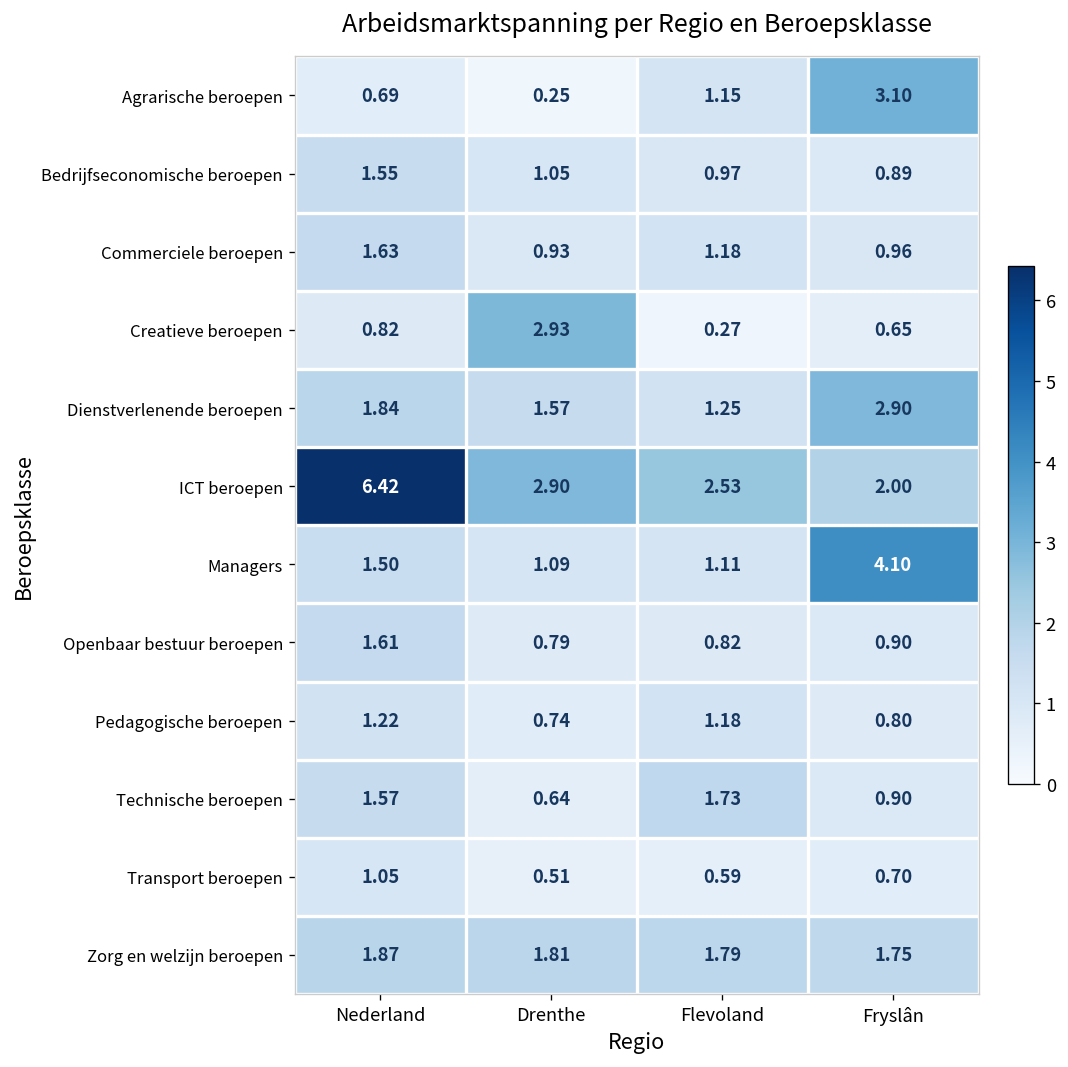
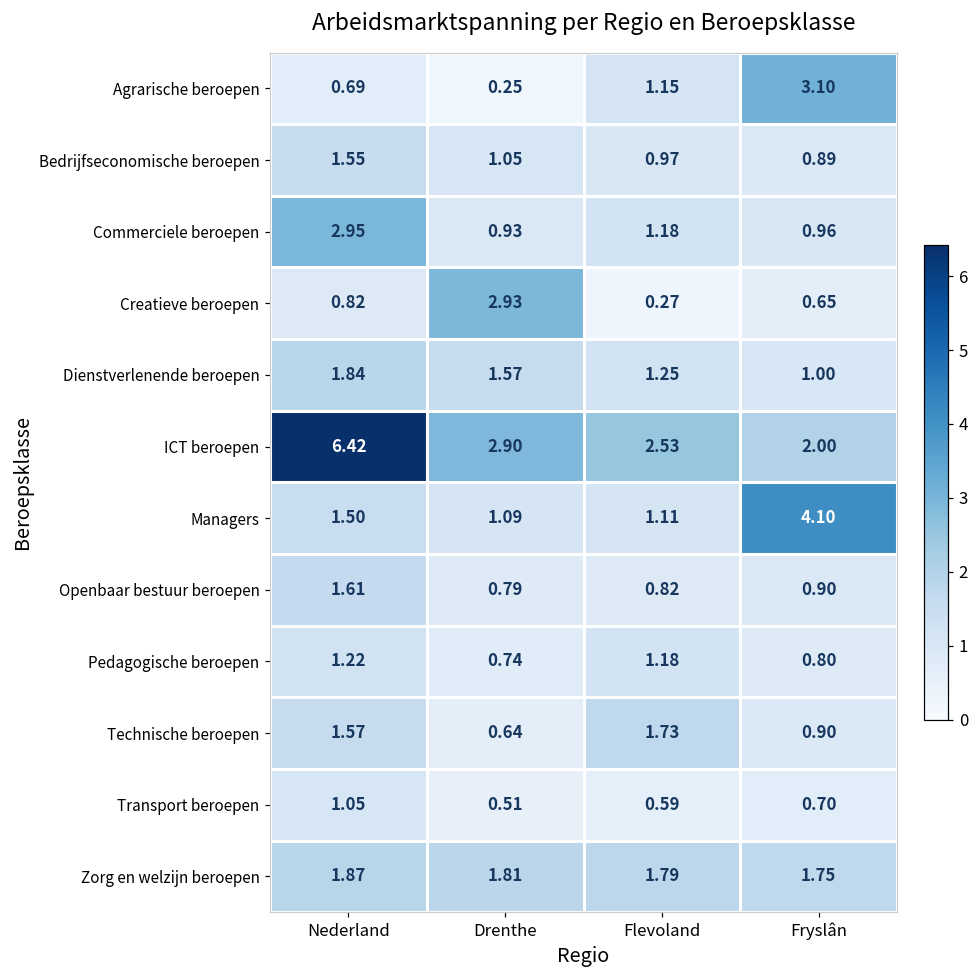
Commerciele beroepen, Nederland: 1.63 -> 2.95
Dienstverlenende beroepen, Fryslân: 2.90 -> 1.00
